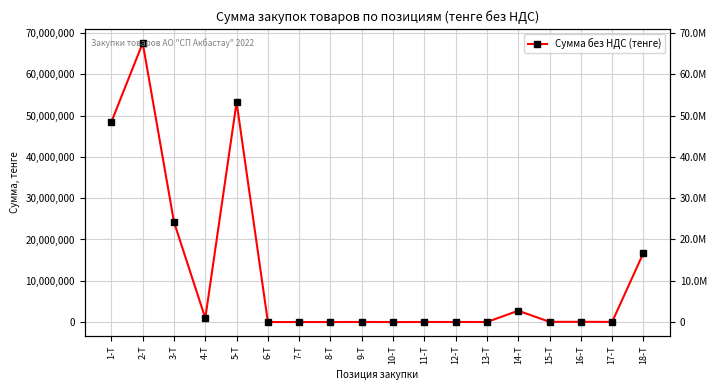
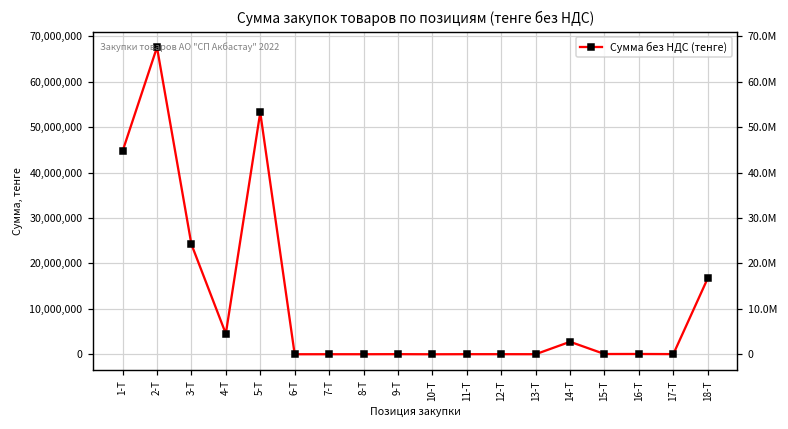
1-Т: 48,000,000 -> 45,000,000
4-Т: 1,000,000 -> 5,000,000
